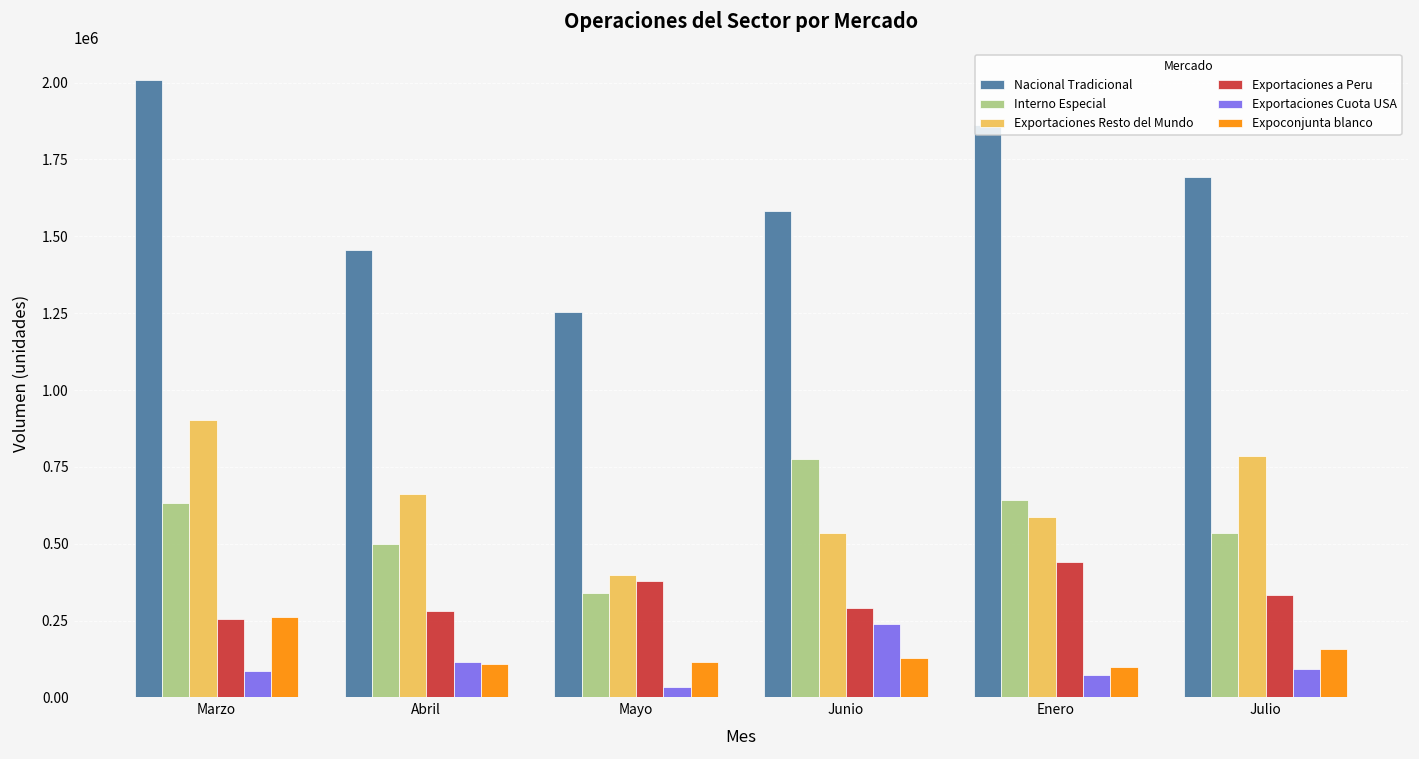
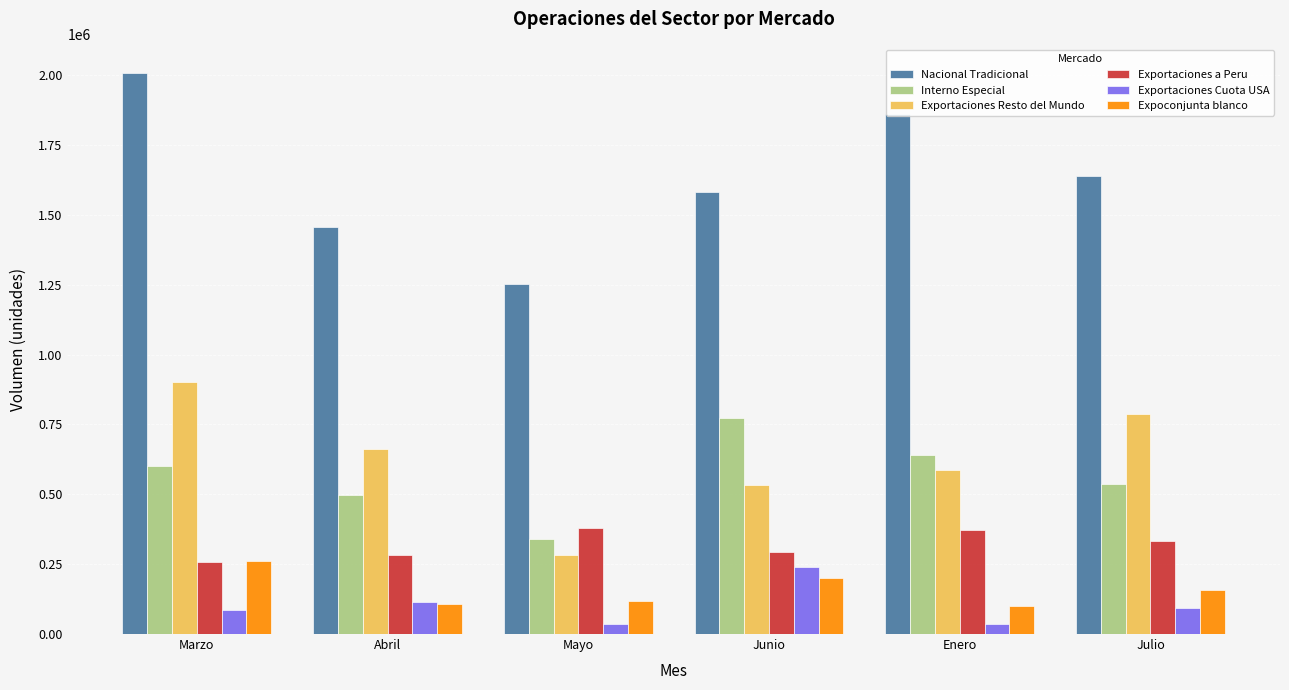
Interno Especial, Marzo: 630000 -> 600000
Exportaciones Resto del Mundo, Mayo: 400000 -> 280000
Expoconjunta blanco, Junio: 130000 -> 200000
Exportaciones a Peru, Enero: 440000 -> 370000
Exportaciones Cuota USA, Enero: 70000 -> 30000
Nacional Tradicional, Julio: 1690000 -> 1640000
